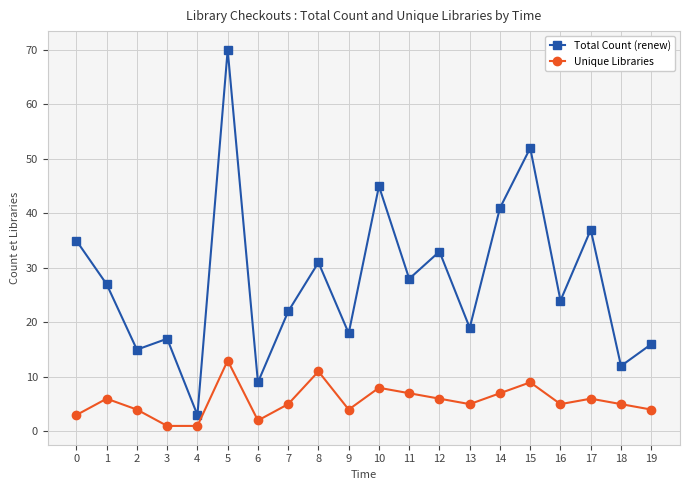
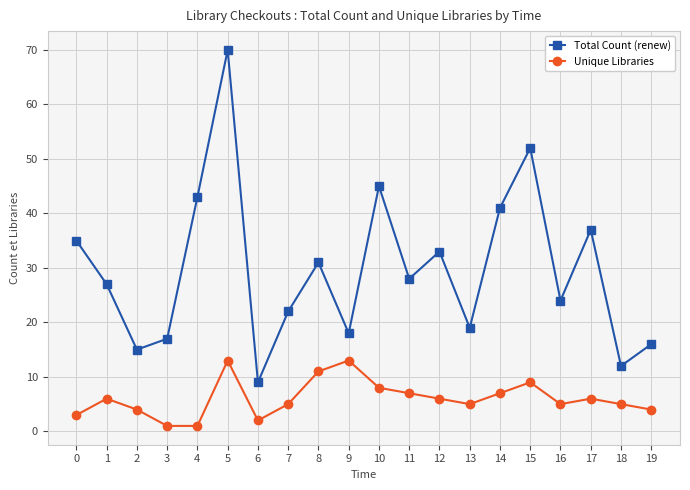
Total Count (renew), 4: 3 -> 43
Unique Libraries, 9: 4 -> 13
